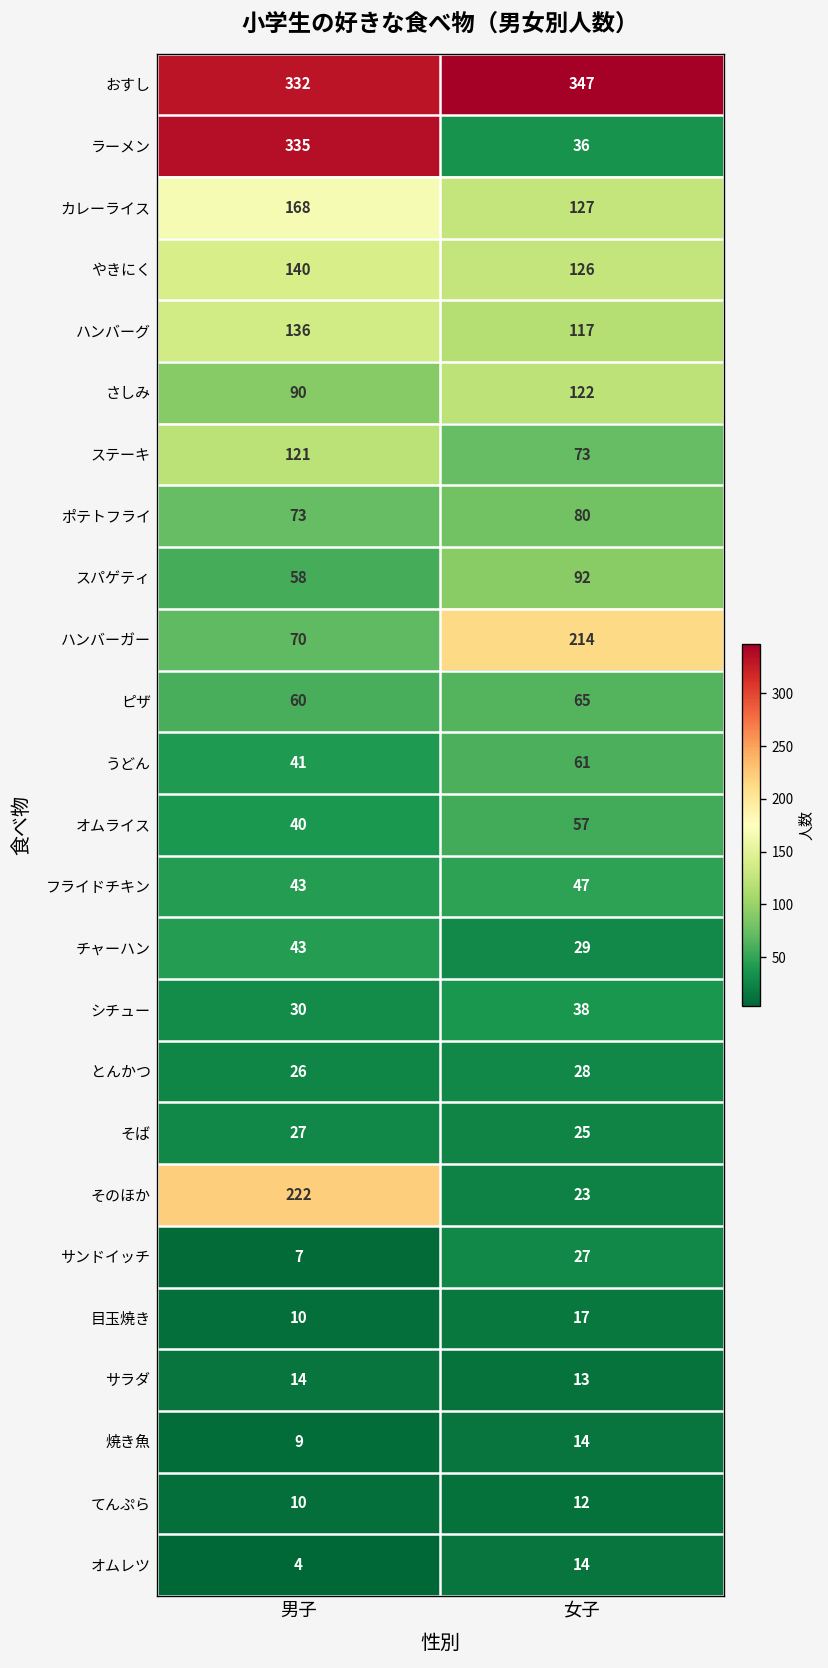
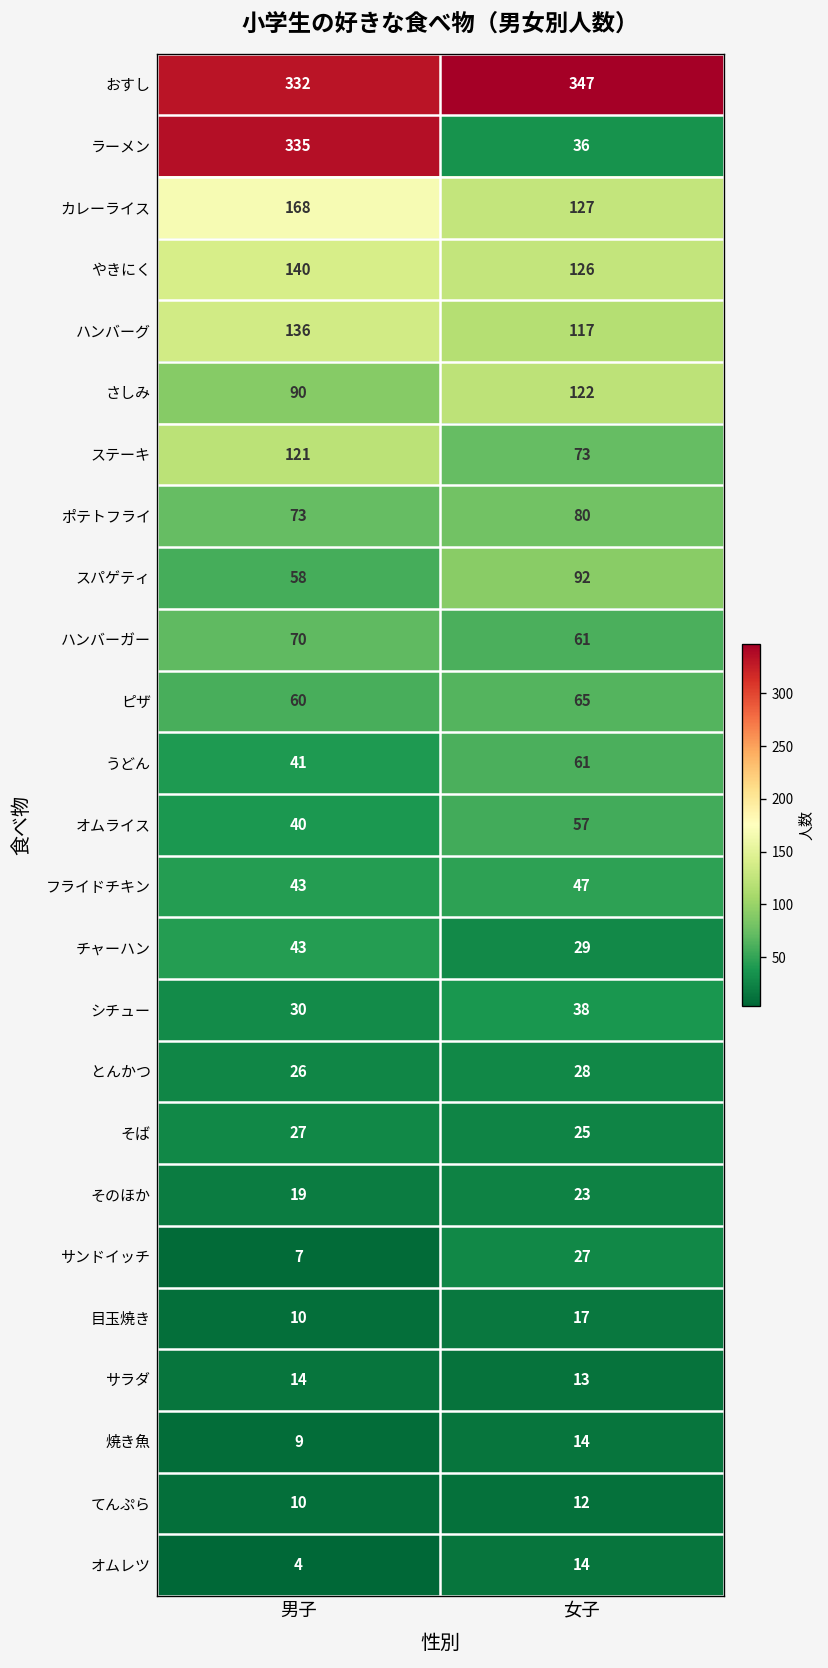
ハンバーガー, 女子: 214 -> 61
そのほか, 男子: 222 -> 19
